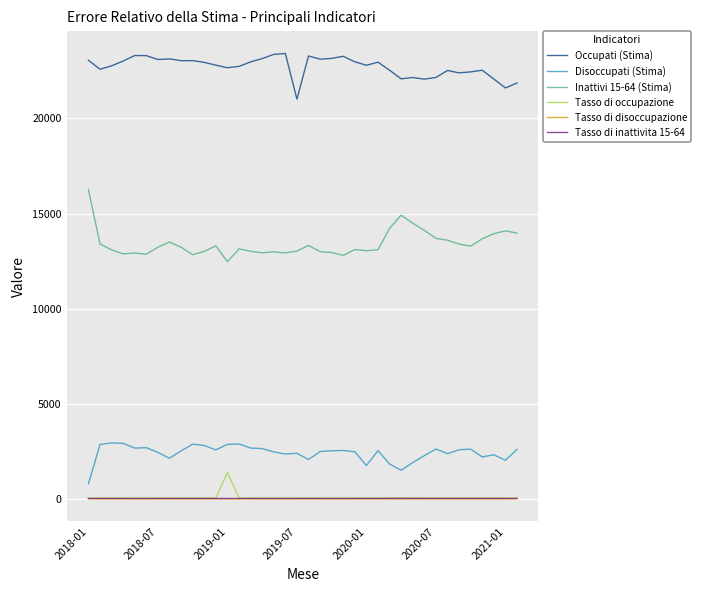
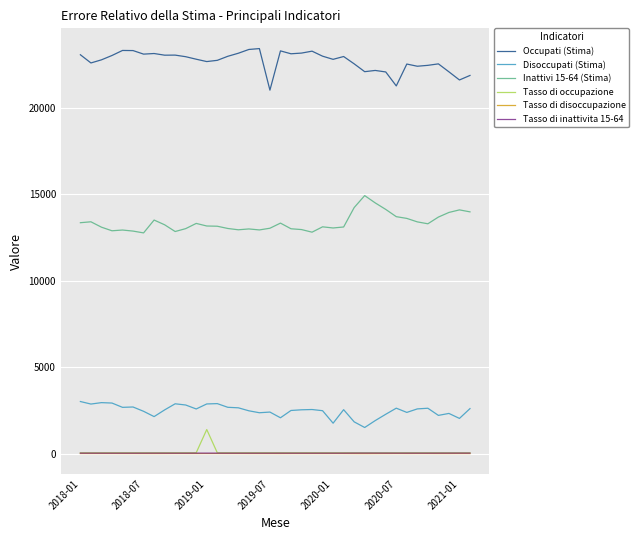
Disoccupati (Stima), 2018-01: 800 -> 3000
Inattivi 15-64 (Stima), 2018-01: 16300 -> 13300
Inattivi 15-64 (Stima), 2018-07: 13200 -> 12800
Inattivi 15-64 (Stima), 2019-01: 12500 -> 13200
Occupati (Stima), 2020-07: 22100 -> 21300
